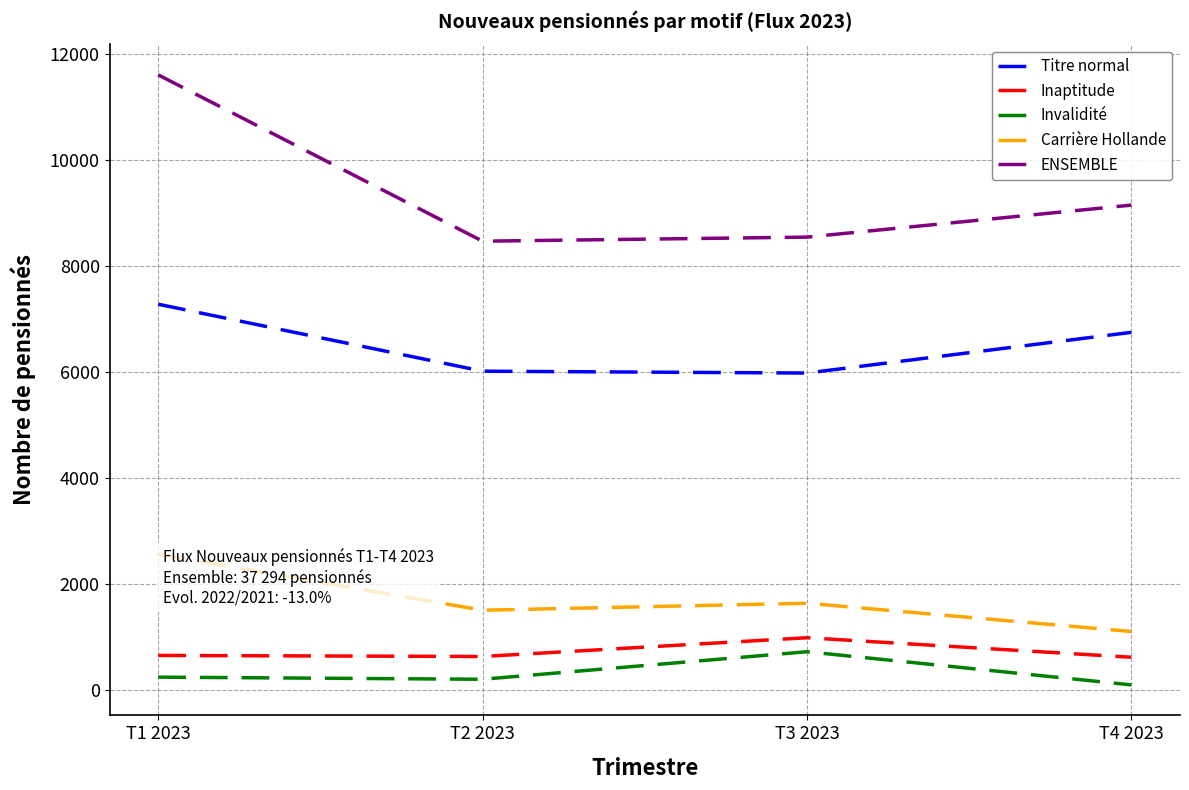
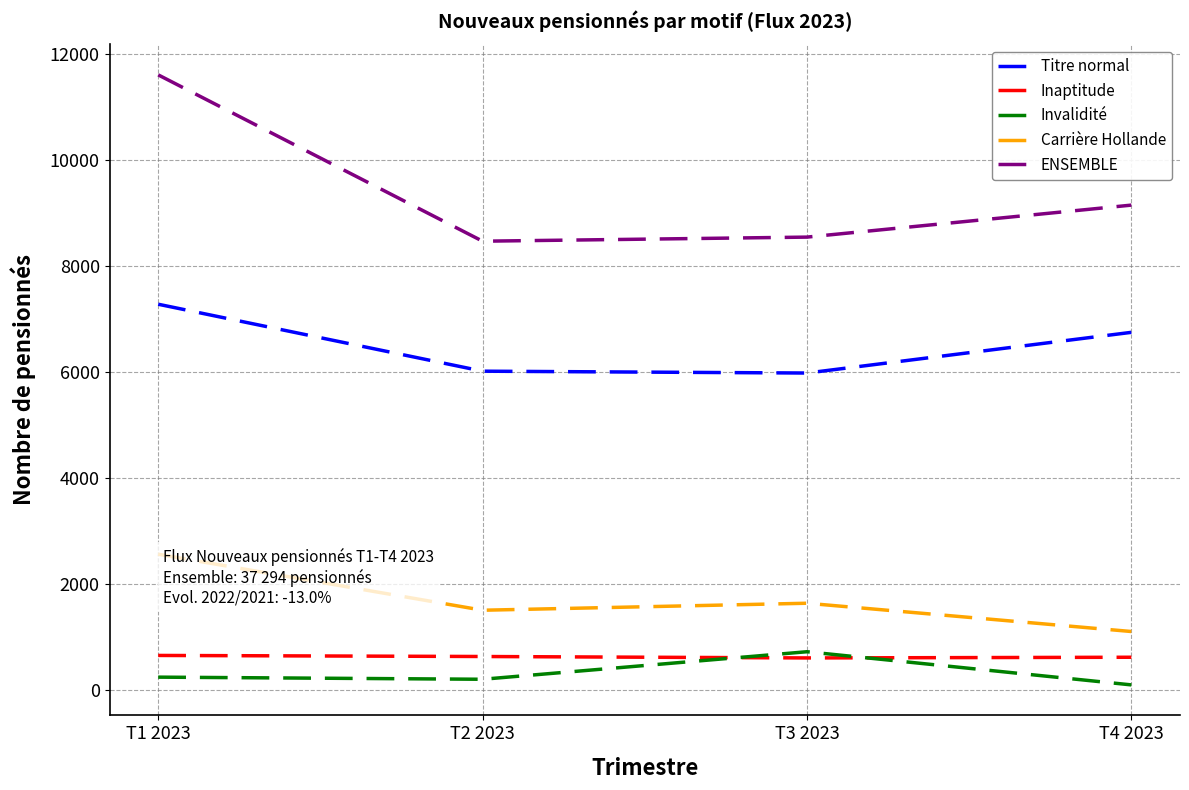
Inaptitude, T3 2023: 1000 -> 600
